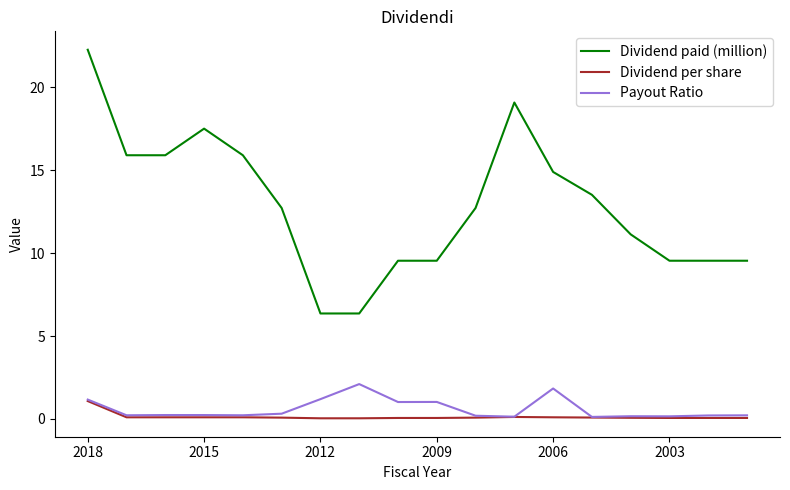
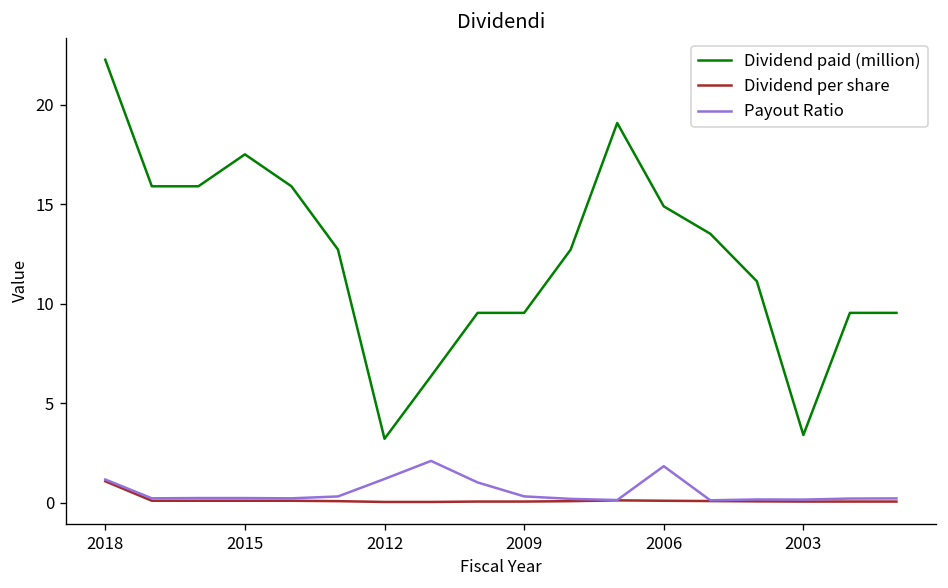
Dividend paid (million), 2012: 6.4 -> 3.2
Payout Ratio, 2009: 1.0 -> 0.3
Dividend paid (million), 2003: 9.5 -> 3.4
